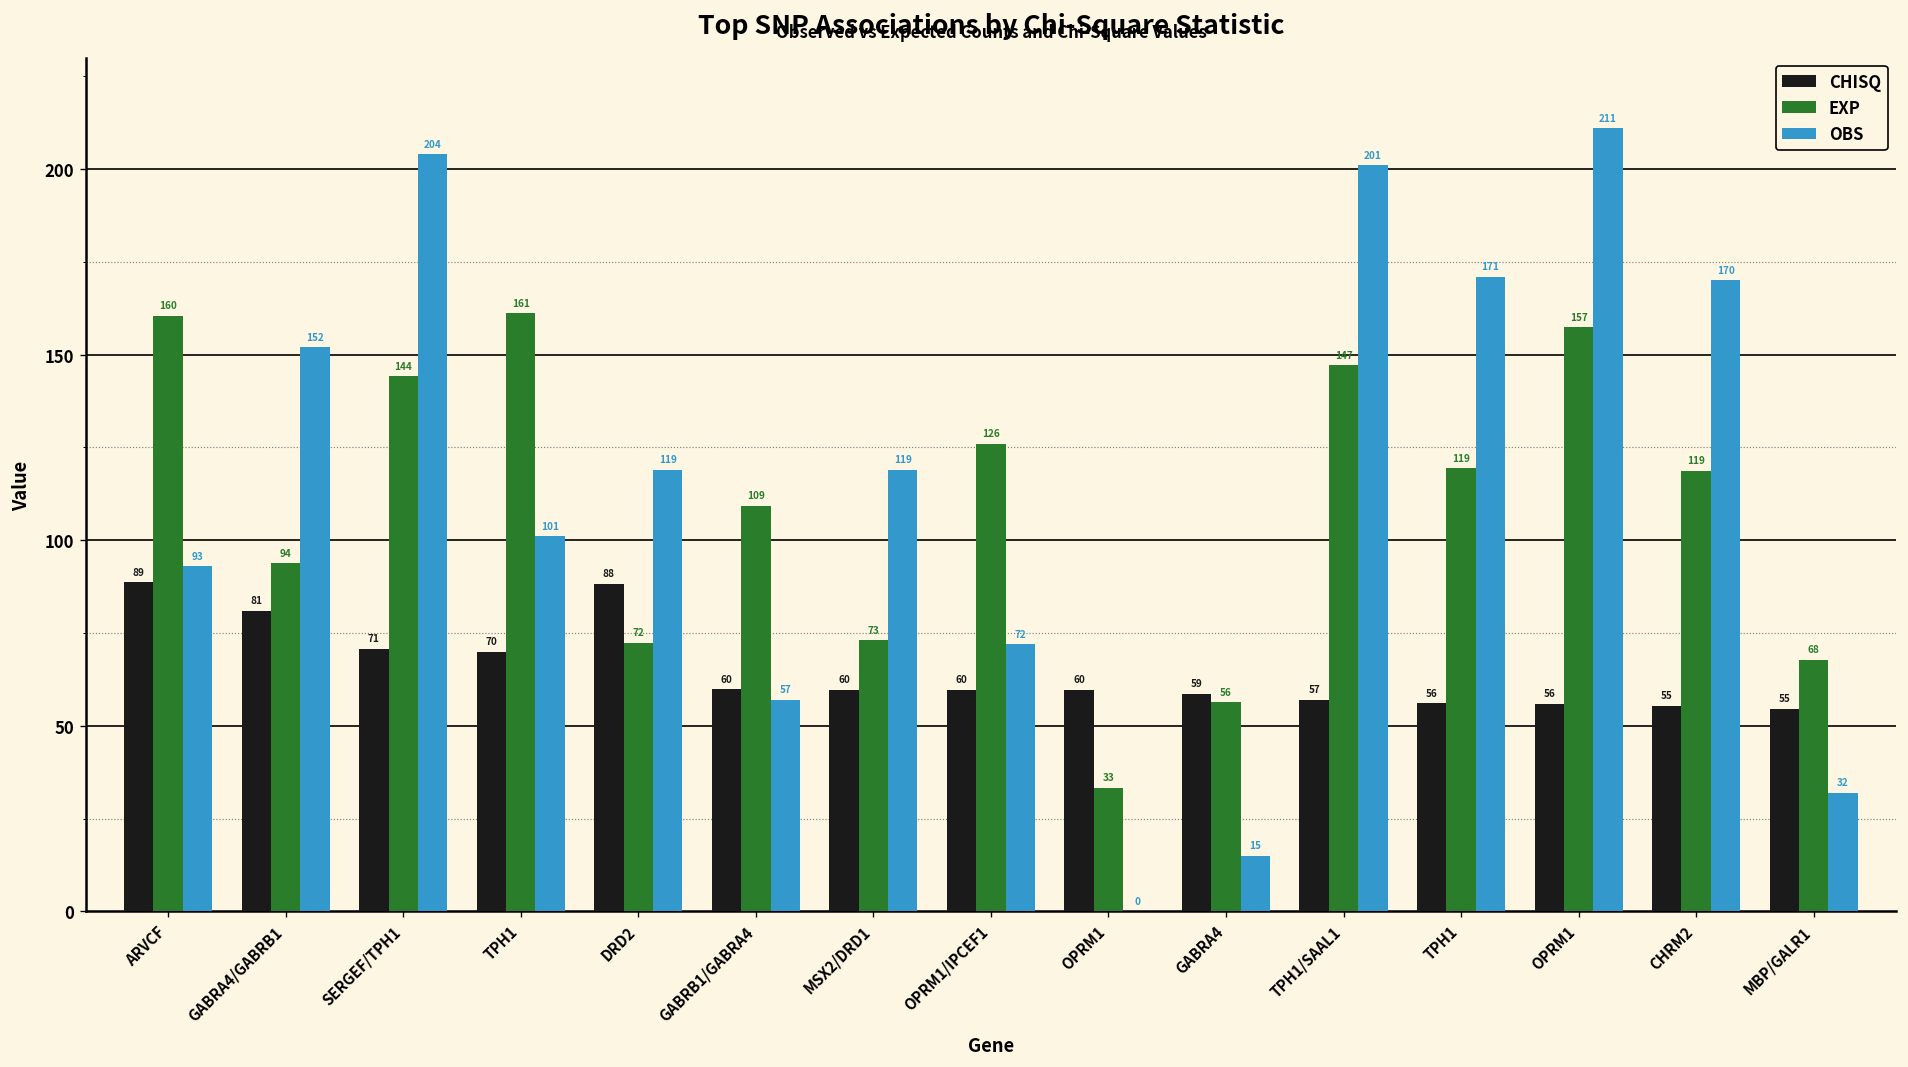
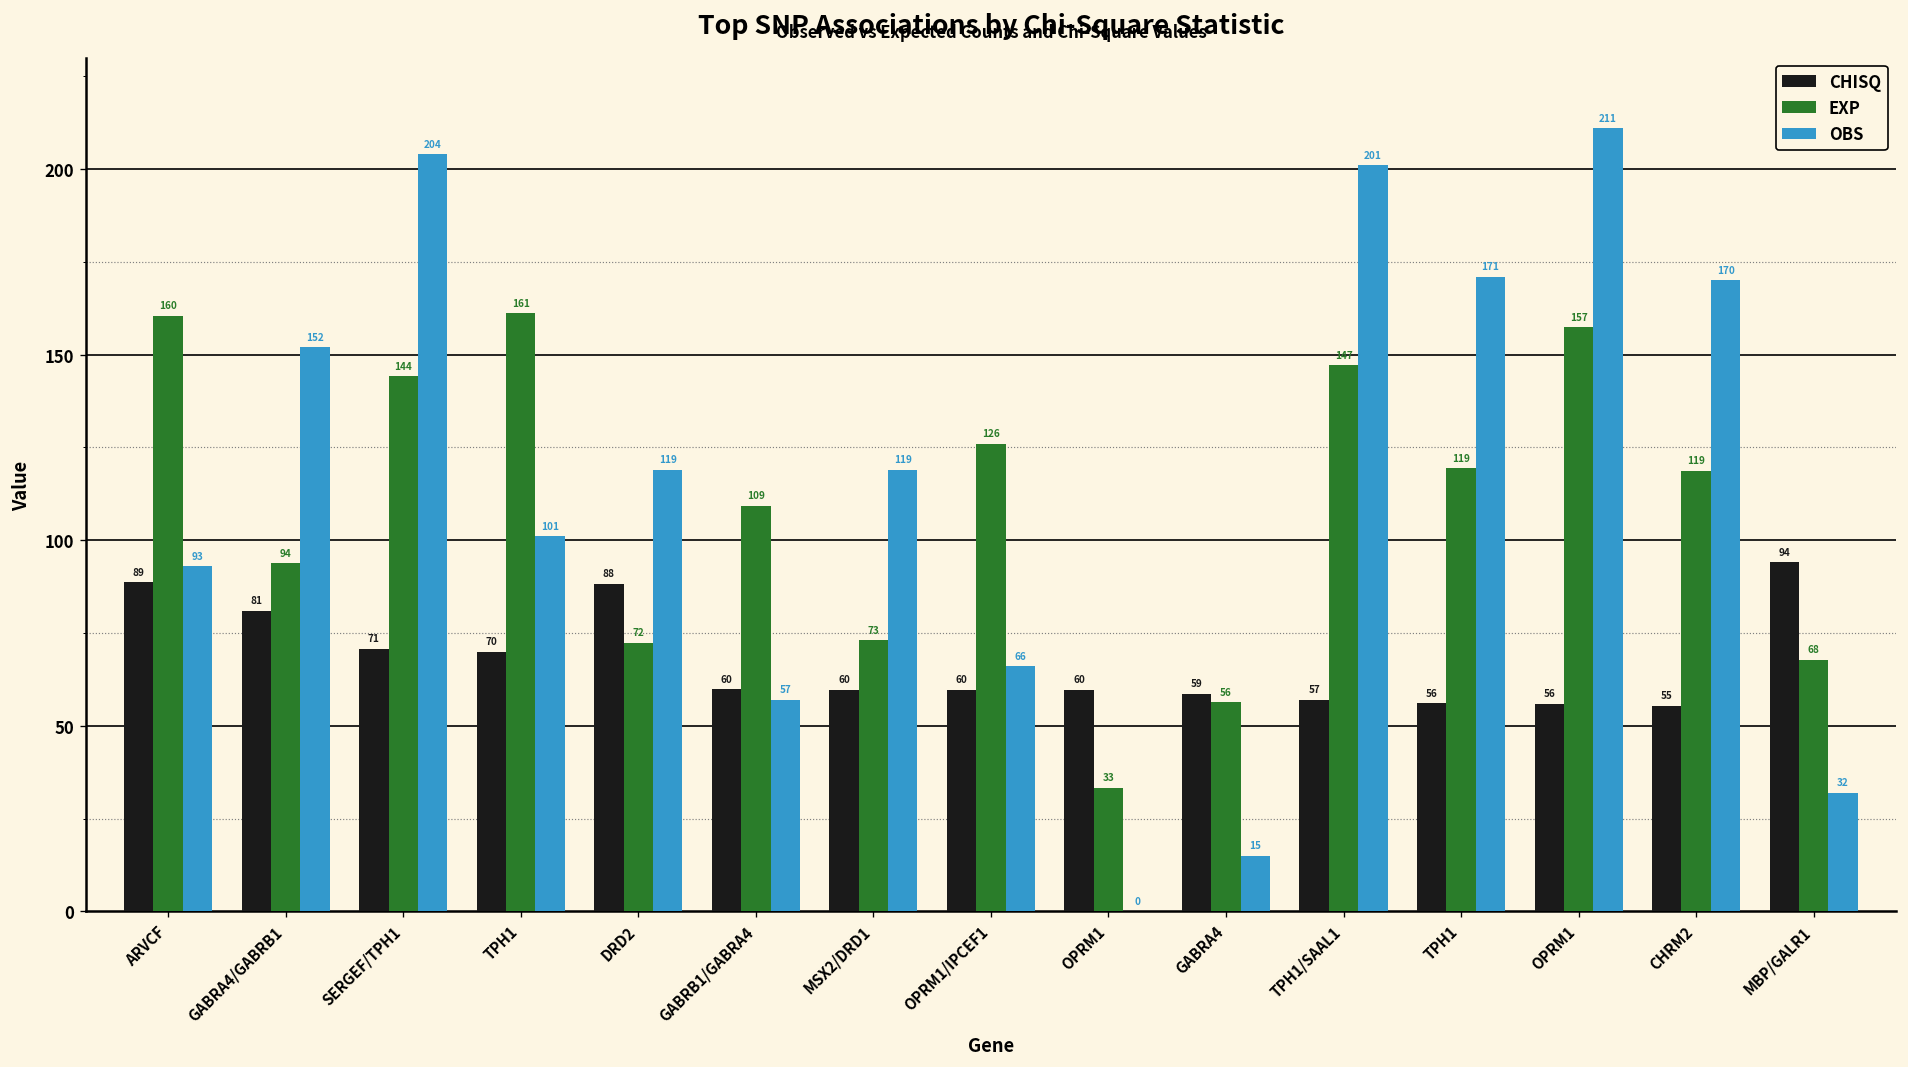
OBS, OPRM1/IPCEF1: 72 -> 66
CHISQ, MBP/GALR1: 55 -> 94
